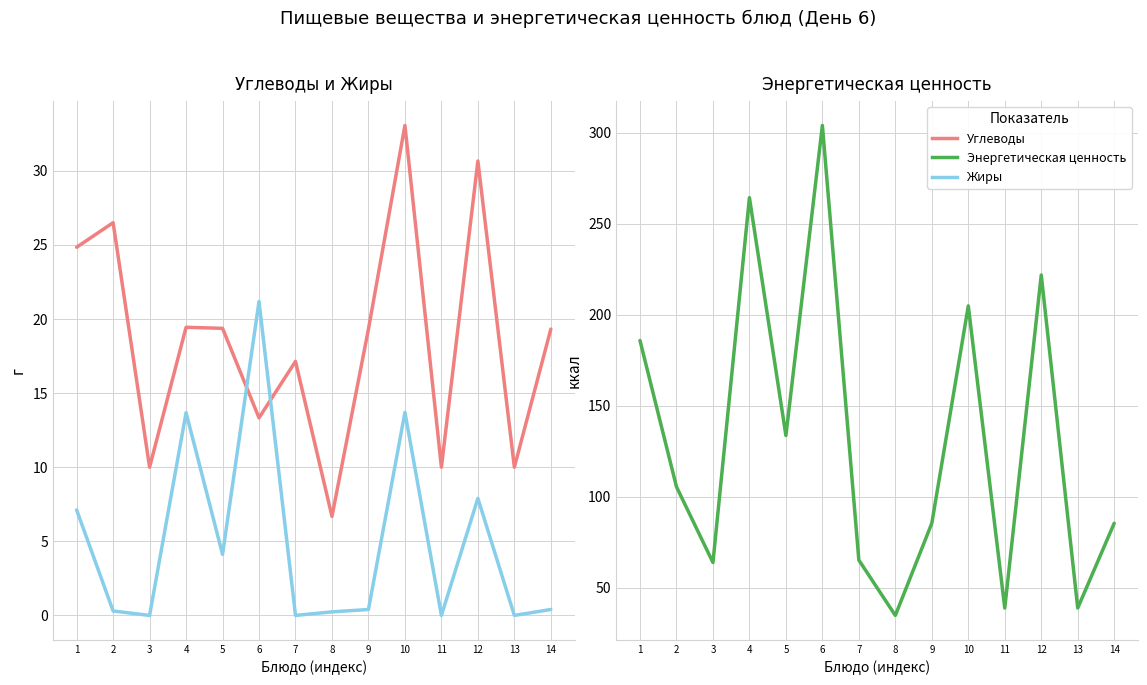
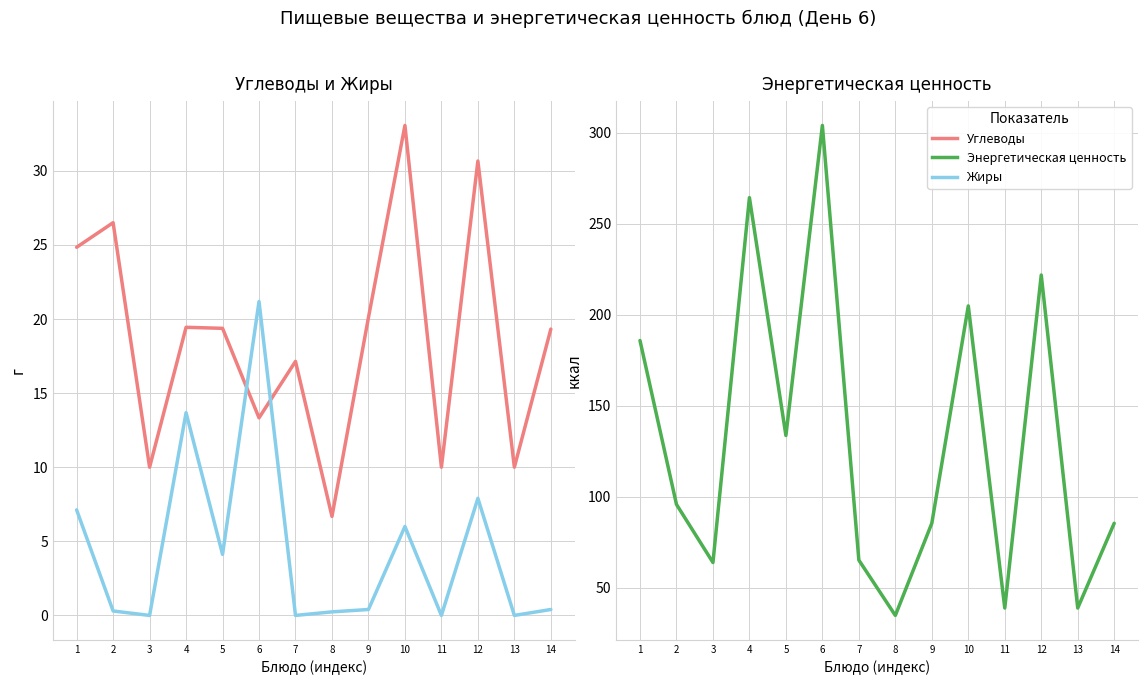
Углеводы и Жиры, Углеводы, 9: 19.3 -> 20.1
Углеводы и Жиры, Жиры, 10: 13.7 -> 6.0
Энергетическая ценность, 2: 105 -> 96
